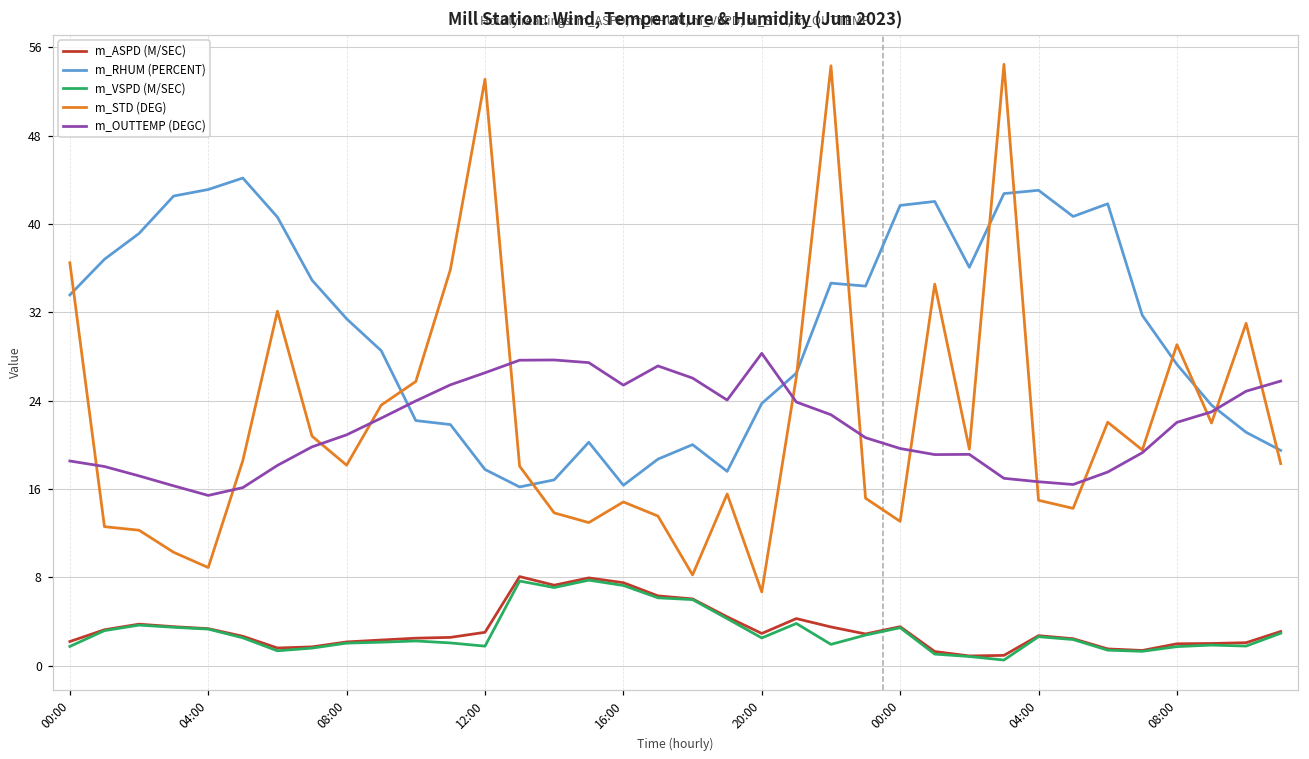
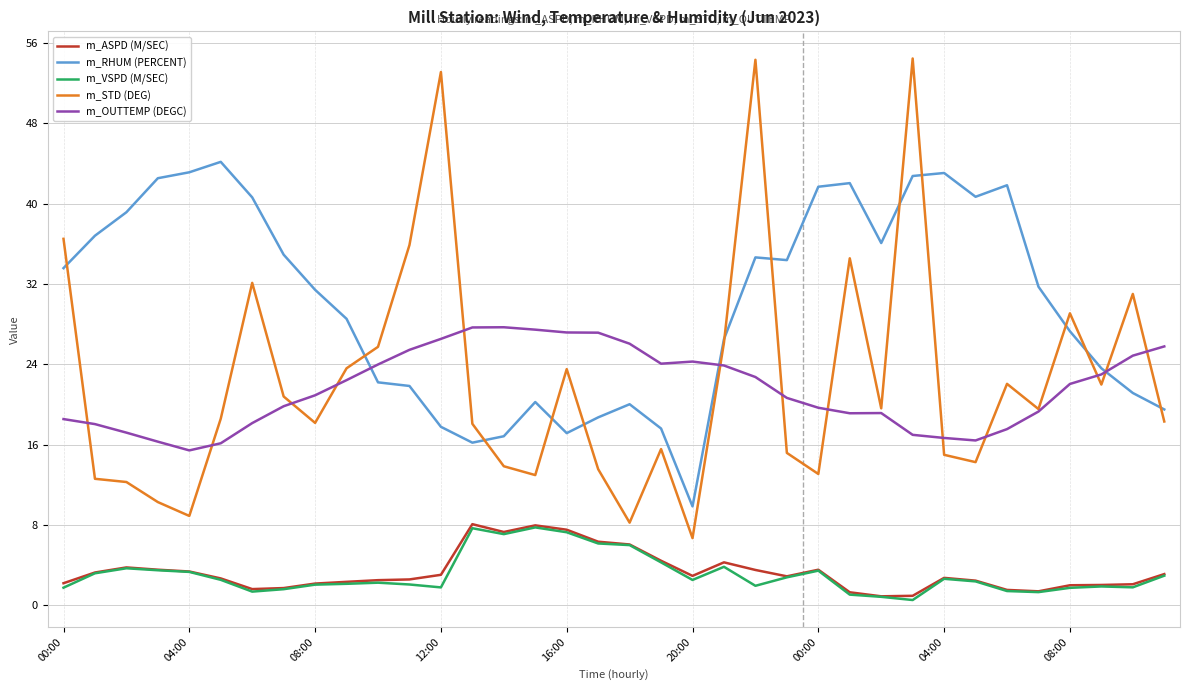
m_RHUM (PERCENT), 16:00: 16.3 -> 17.1
m_STD (DEG), 16:00: 14.8 -> 23.5
m_OUTTEMP (DEGC), 16:00: 25.4 -> 27.2
m_RHUM (PERCENT), 20:00: 23.8 -> 9.8
m_OUTTEMP (DEGC), 20:00: 28.3 -> 24.3
